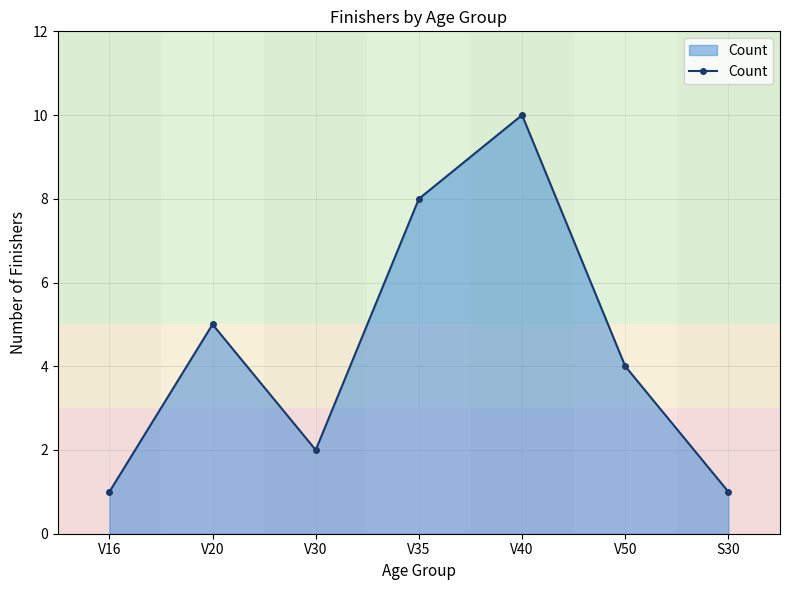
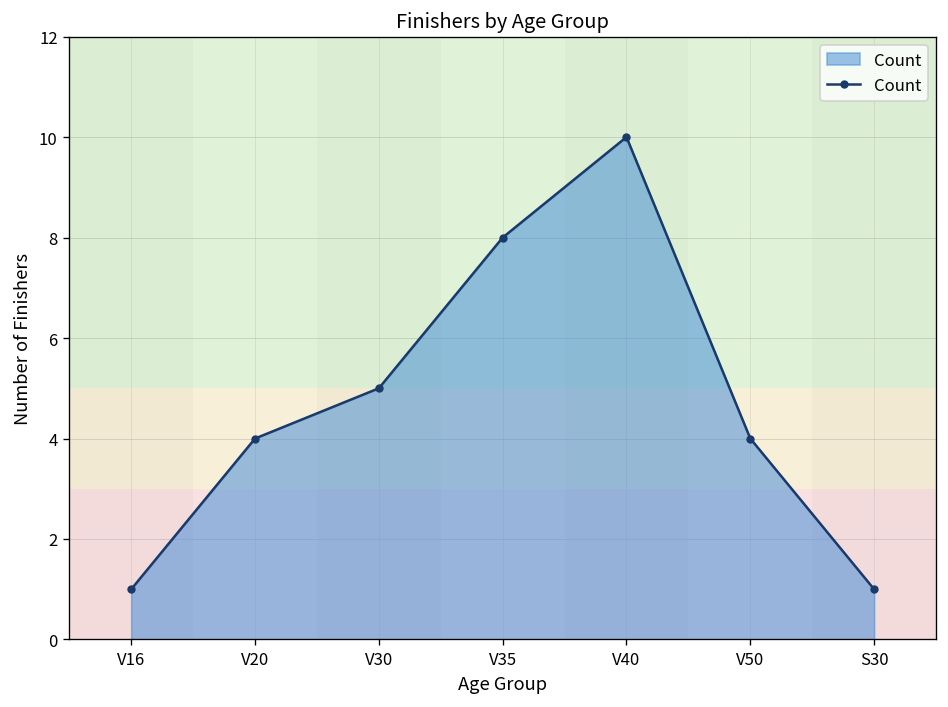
V20: 5 -> 4
V30: 2 -> 5
